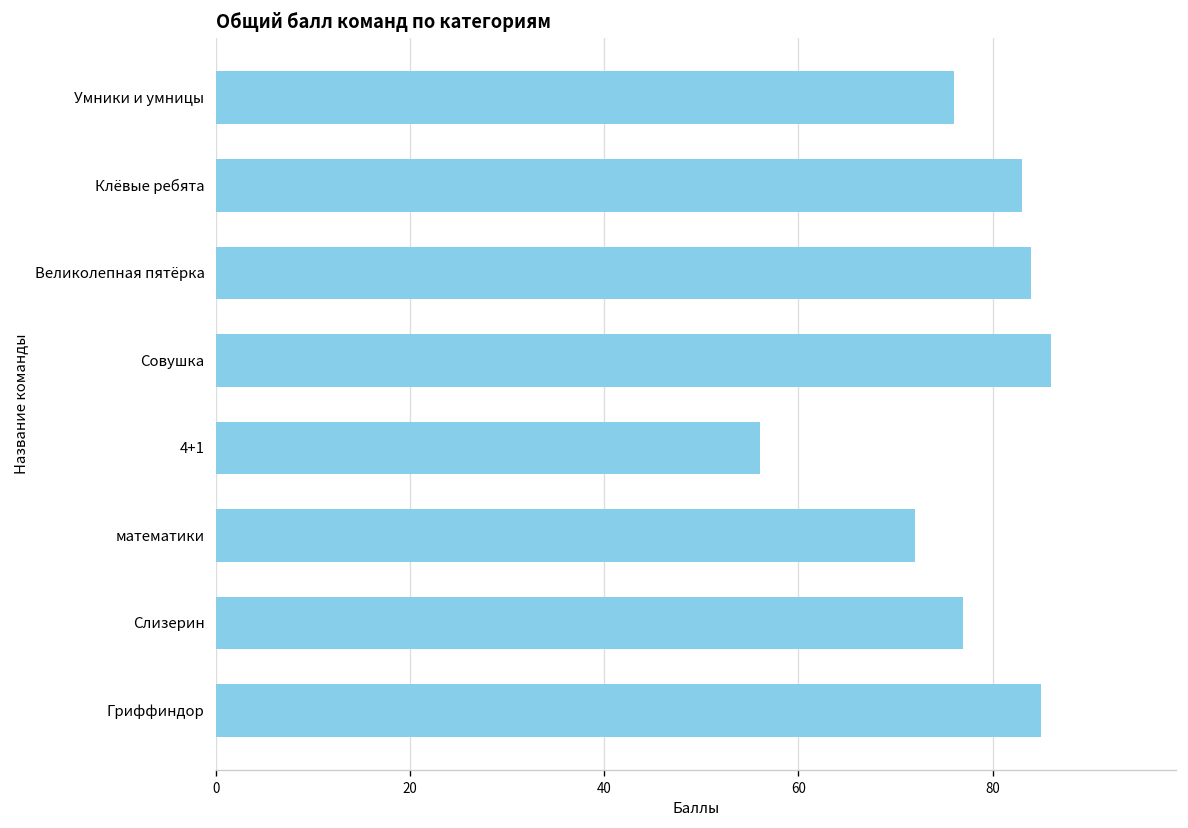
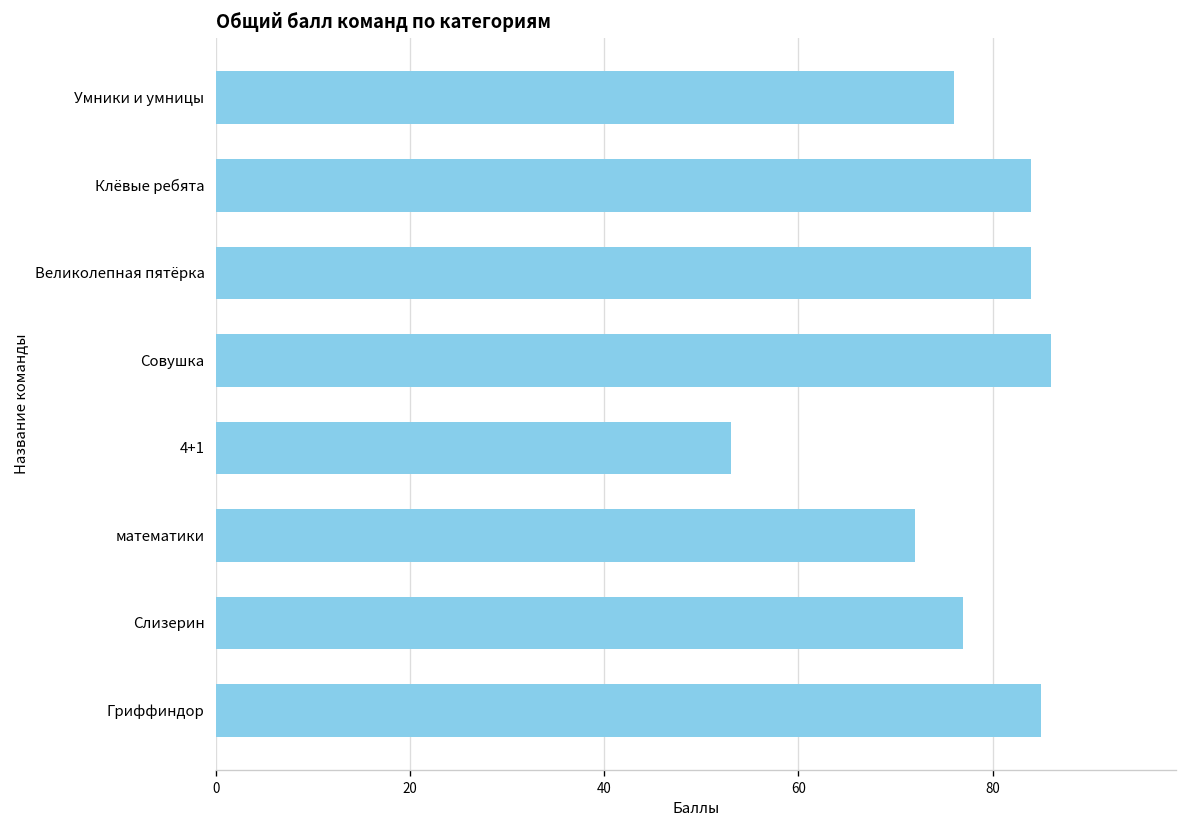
Клёвые ребята: 83 -> 84
4+1: 56 -> 53
